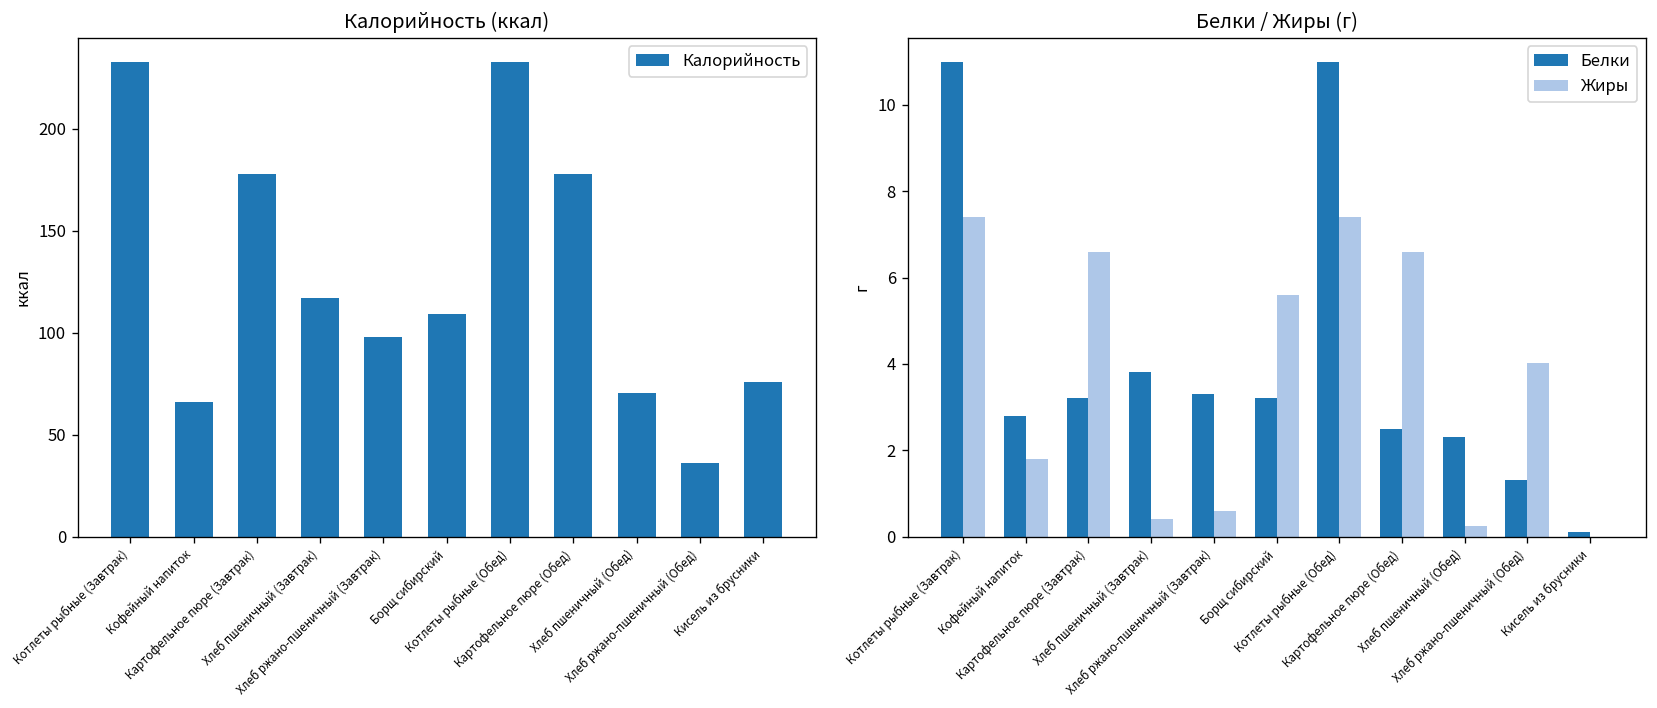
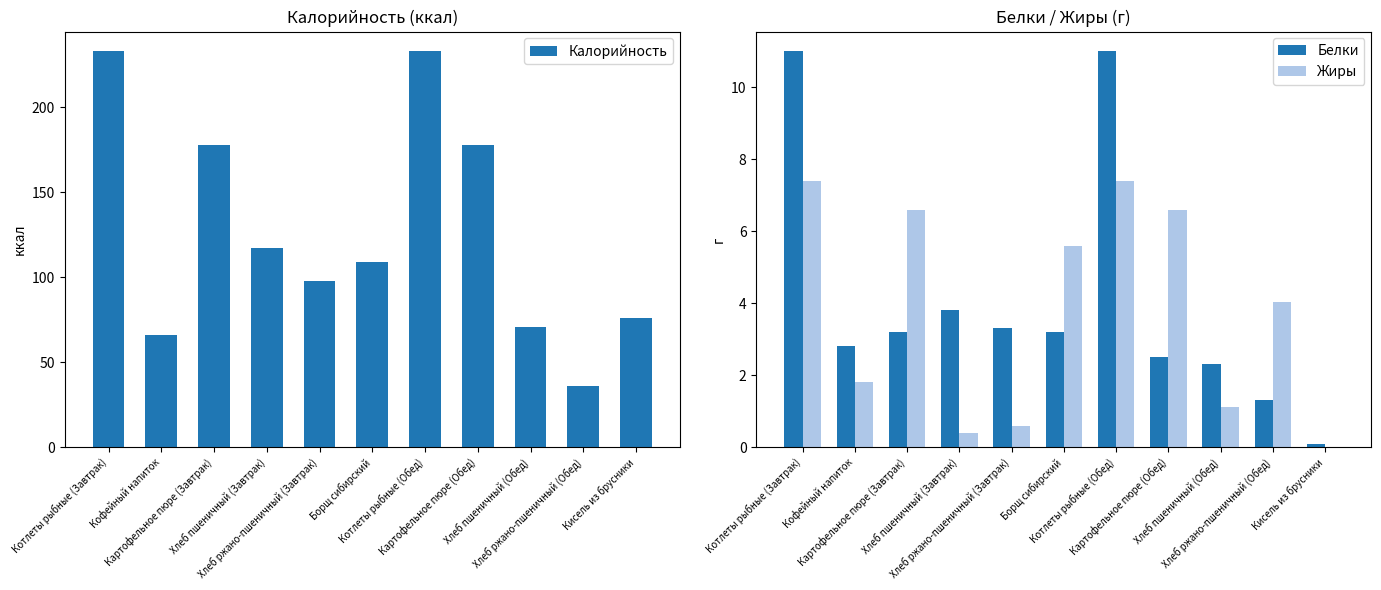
Белки / Жиры (г), Жиры, Хлеб пшеничный (Обед): 0.2 -> 1.1
